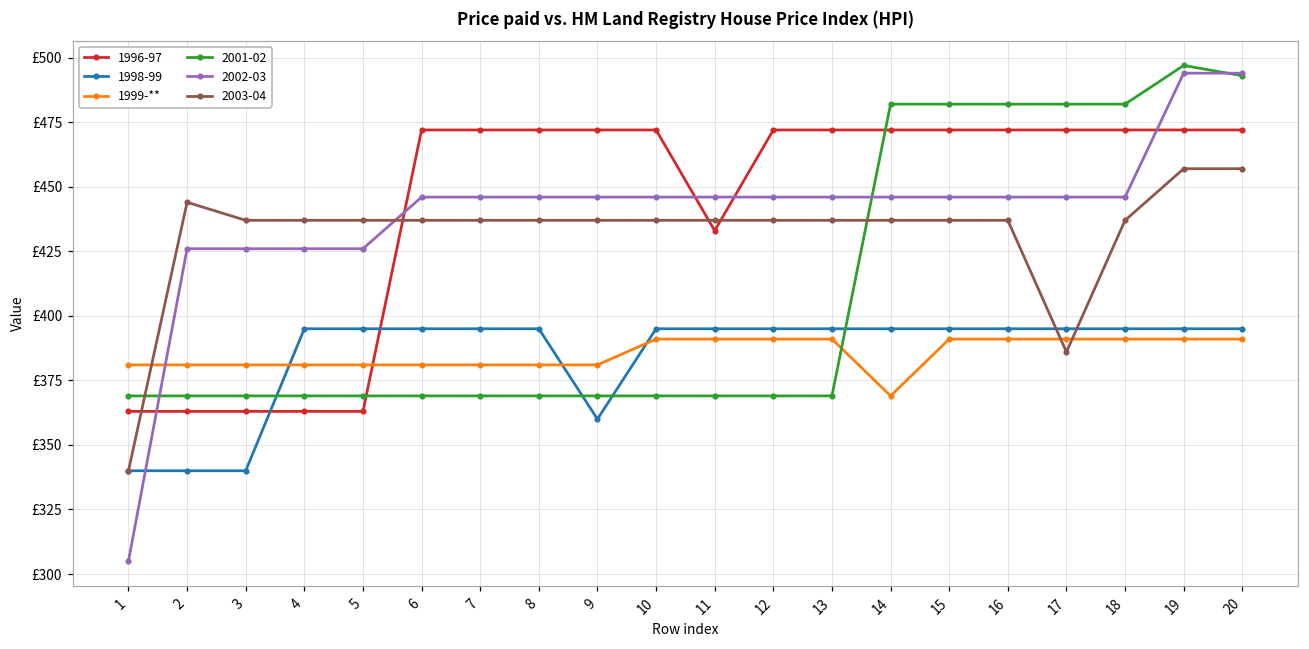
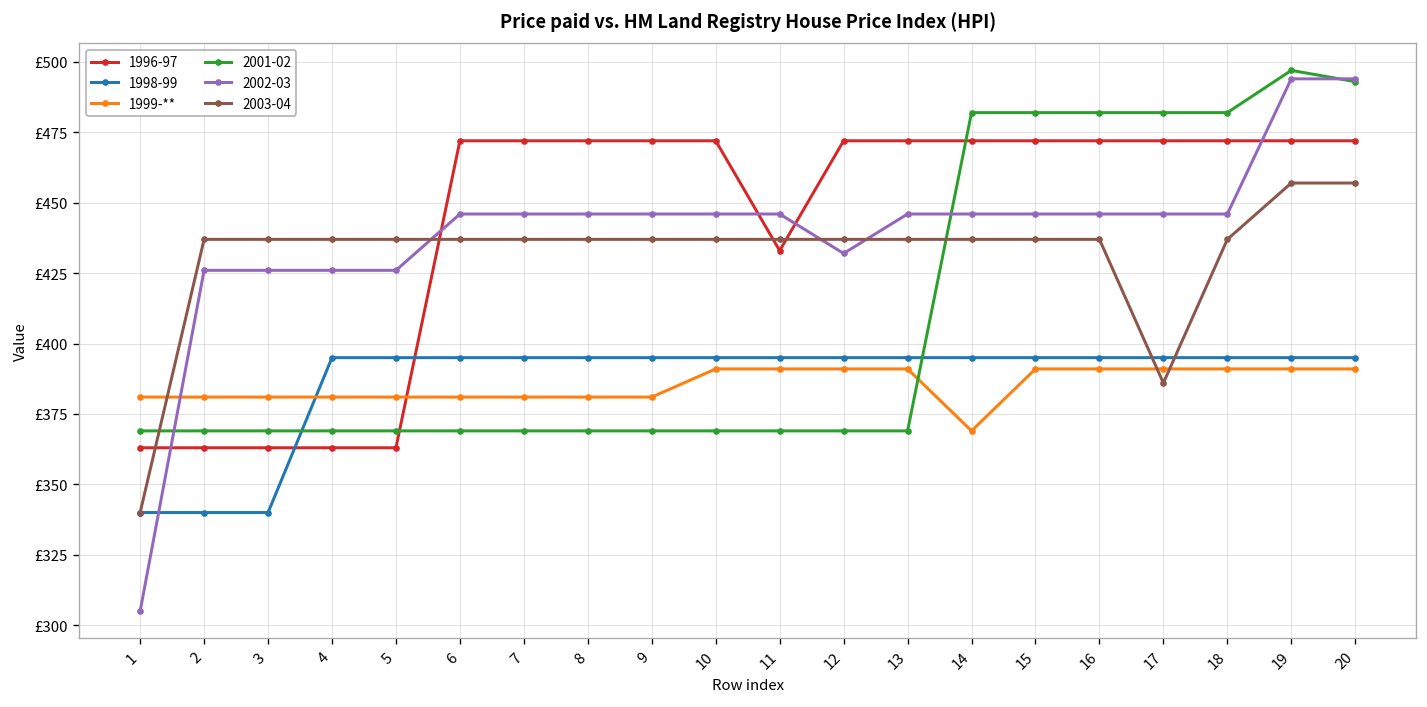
2003-04, 2: £444 -> £437
1998-99, 9: £360 -> £395
2002-03, 12: £446 -> £432
